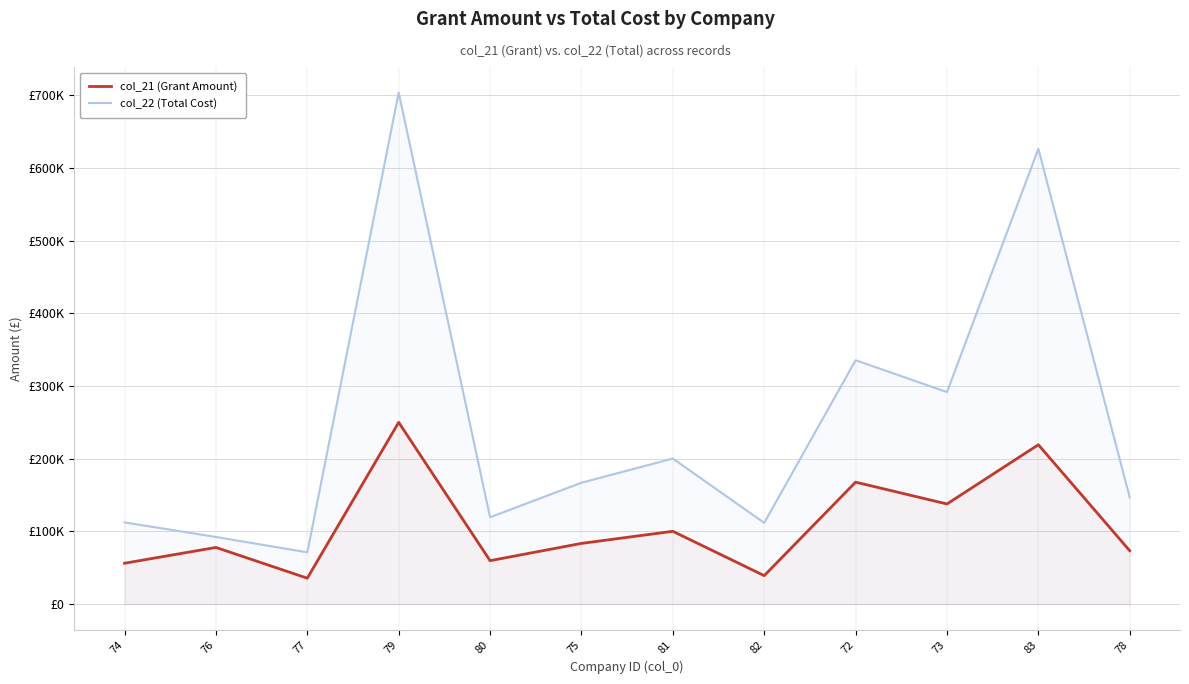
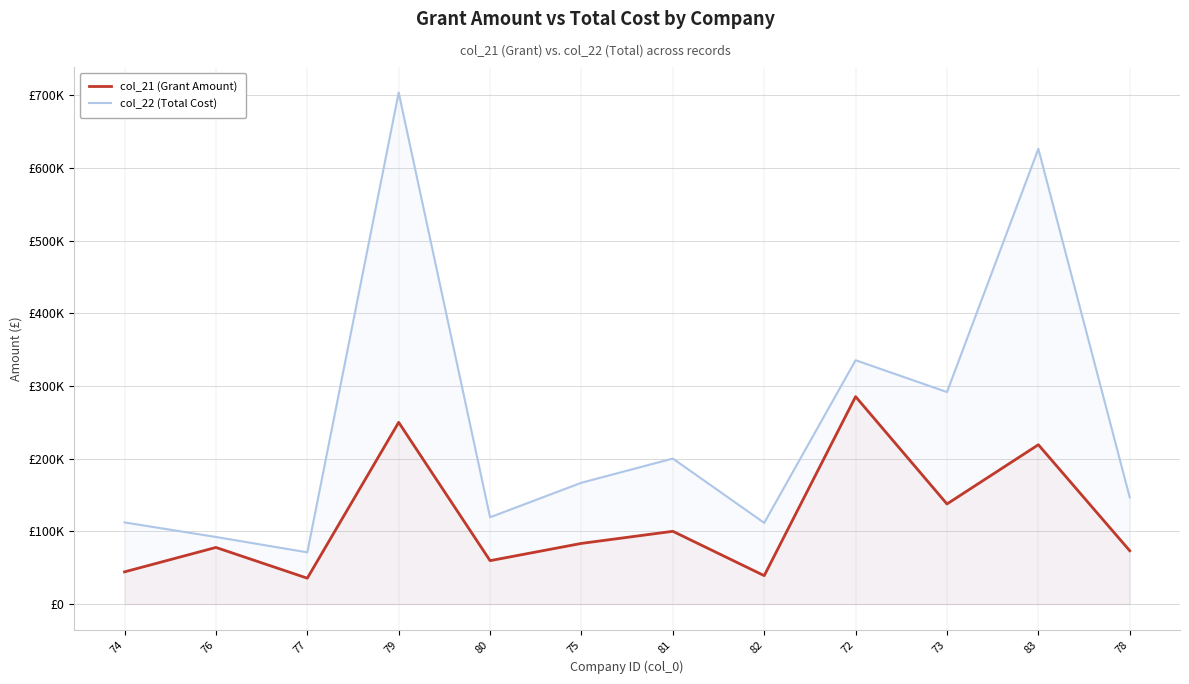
col_21 (Grant Amount), 74: £60000 -> £40000
col_21 (Grant Amount), 72: £170000 -> £290000
